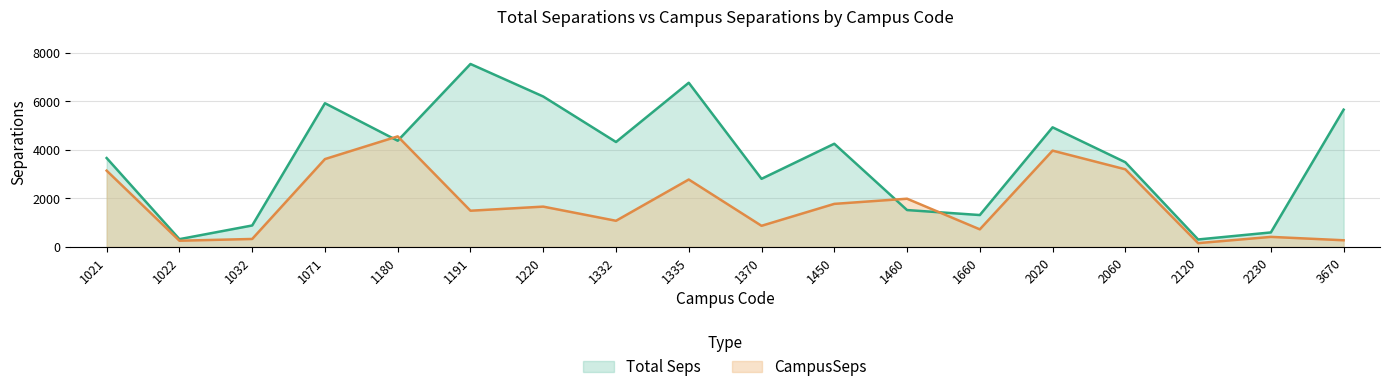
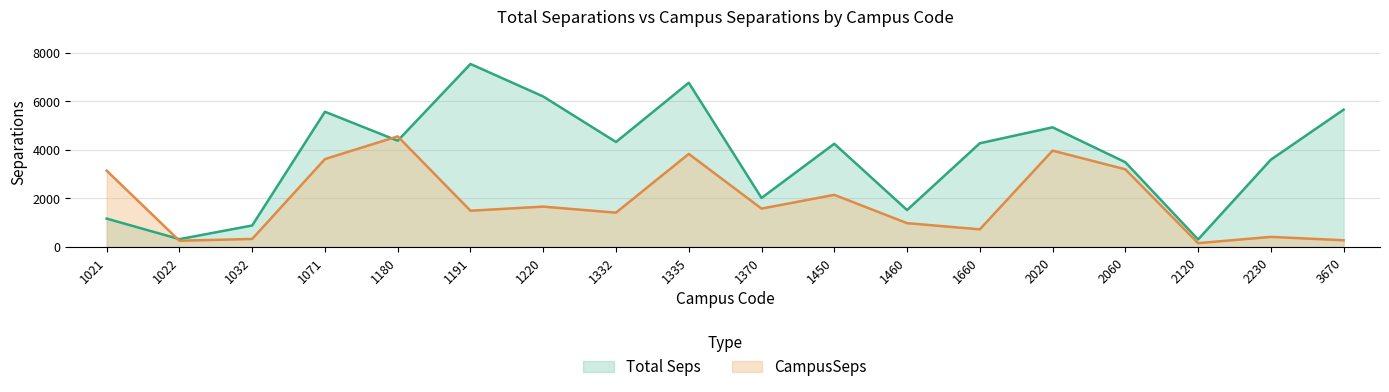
Total Seps, 1021: 3700 -> 1200
Total Seps, 1071: 5900 -> 5600
CampusSeps, 1332: 1100 -> 1400
CampusSeps, 1335: 2800 -> 3800
Total Seps, 1370: 2800 -> 2000
CampusSeps, 1370: 900 -> 1600
CampusSeps, 1450: 1800 -> 2100
CampusSeps, 1460: 2000 -> 1000
Total Seps, 1660: 1300 -> 4300
Total Seps, 2230: 600 -> 3600
